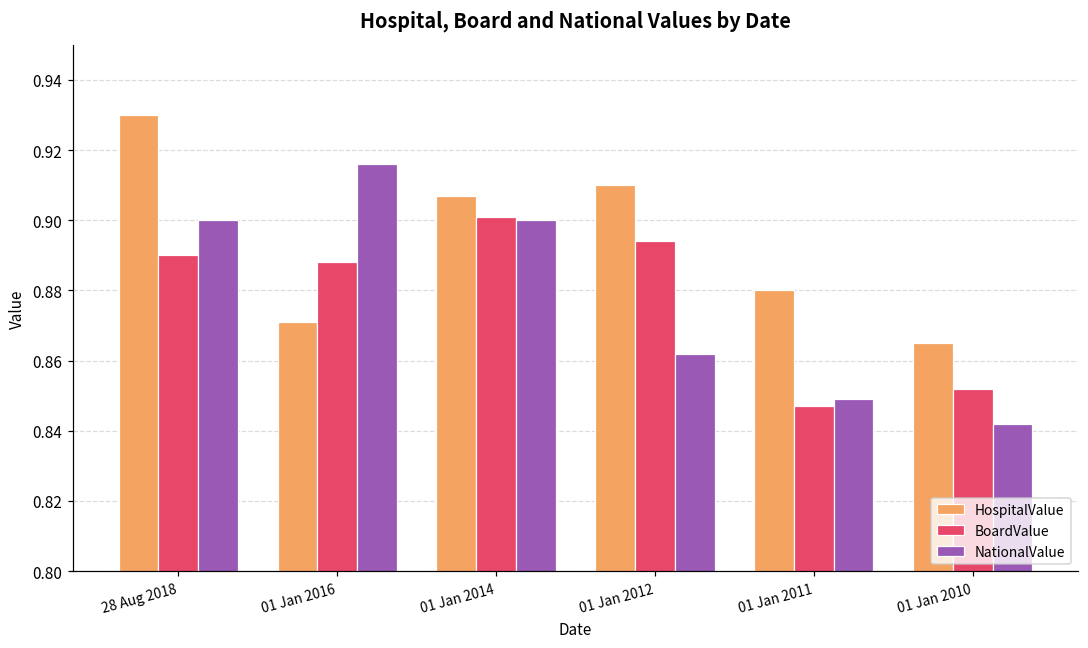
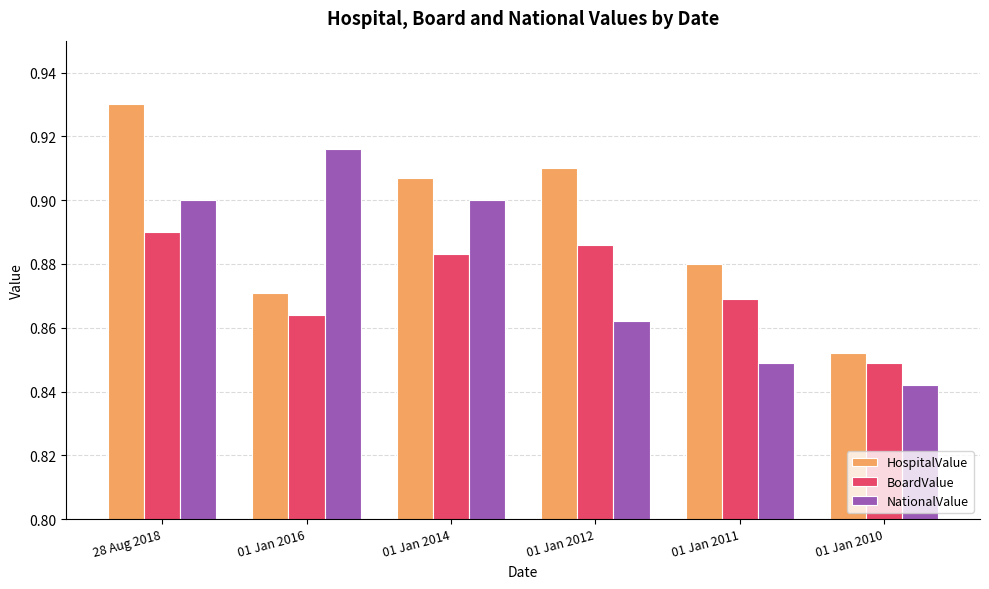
BoardValue, 01 Jan 2016: 0.888 -> 0.864
BoardValue, 01 Jan 2014: 0.901 -> 0.883
BoardValue, 01 Jan 2012: 0.894 -> 0.886
BoardValue, 01 Jan 2011: 0.847 -> 0.869
HospitalValue, 01 Jan 2010: 0.865 -> 0.852
BoardValue, 01 Jan 2010: 0.852 -> 0.849
